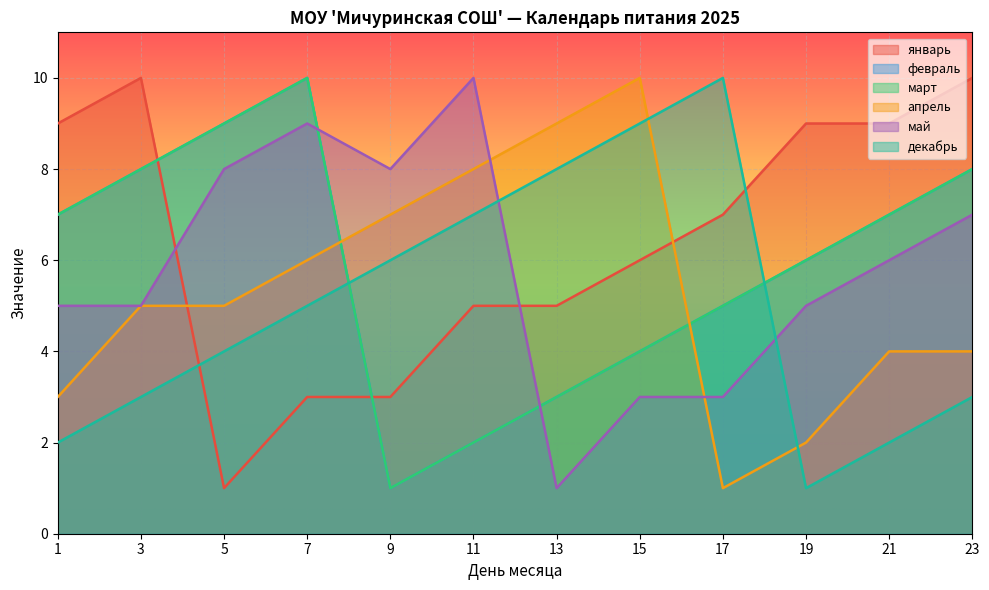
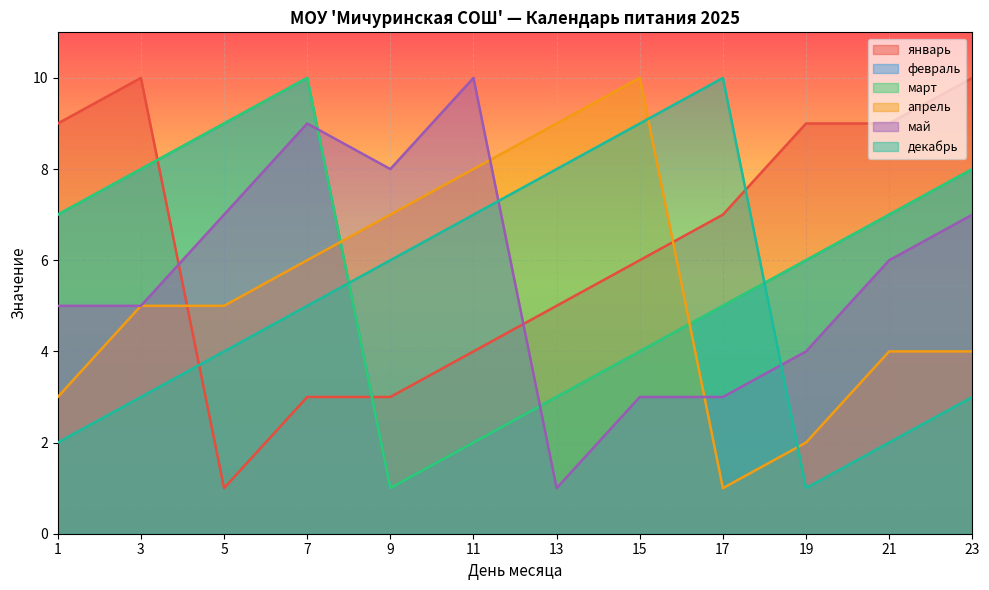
май, 5: 8 -> 7
январь, 11: 5 -> 4
май, 19: 5 -> 4
